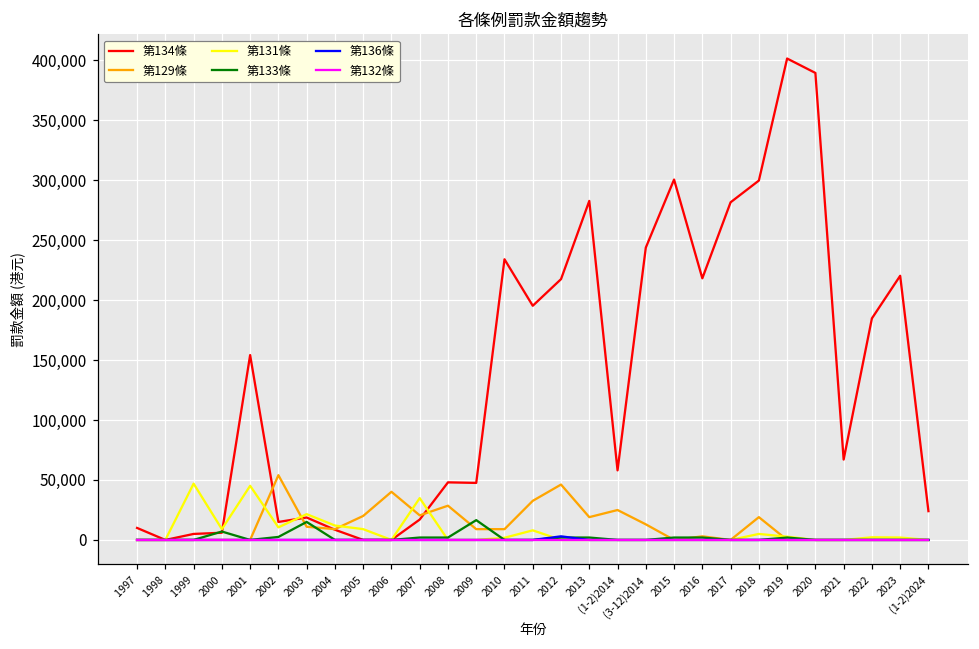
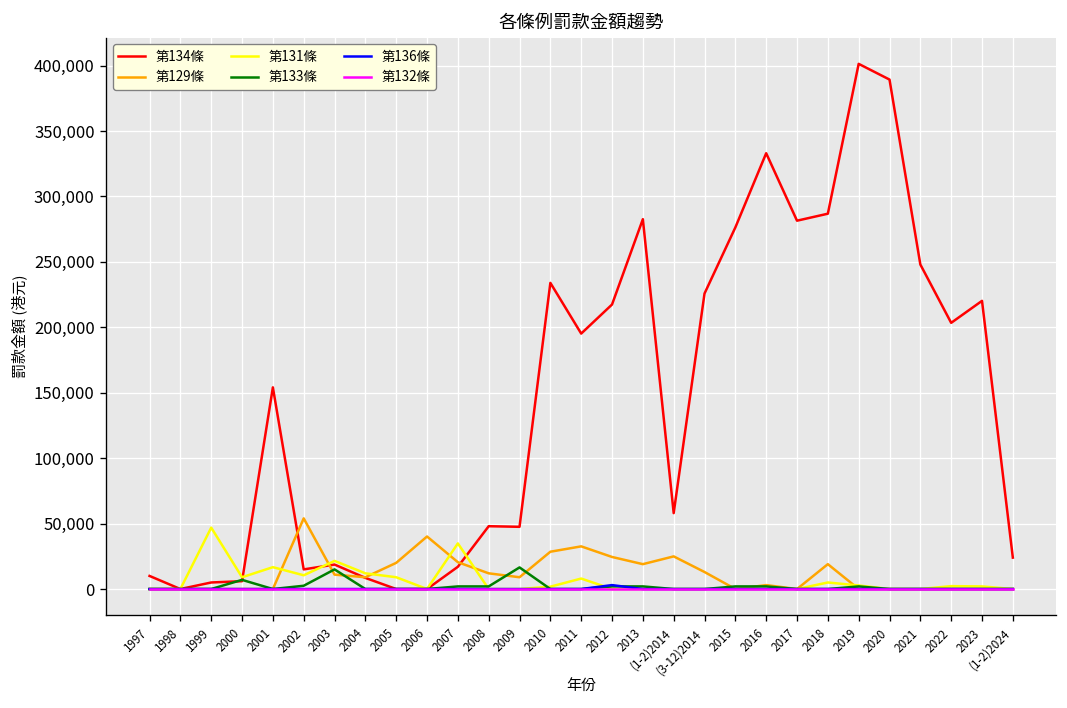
第131條, 2001: 45,000 -> 17,000
第129條, 2008: 29,000 -> 12,000
第129條, 2010: 9,000 -> 29,000
第129條, 2012: 46,000 -> 25,000
第134條, (3-12)2014: 244,000 -> 226,000
第134條, 2015: 300,000 -> 276,000
第134條, 2016: 218,000 -> 333,000
第134條, 2018: 300,000 -> 287,000
第134條, 2021: 67,000 -> 248,000
第134條, 2022: 185,000 -> 203,000
